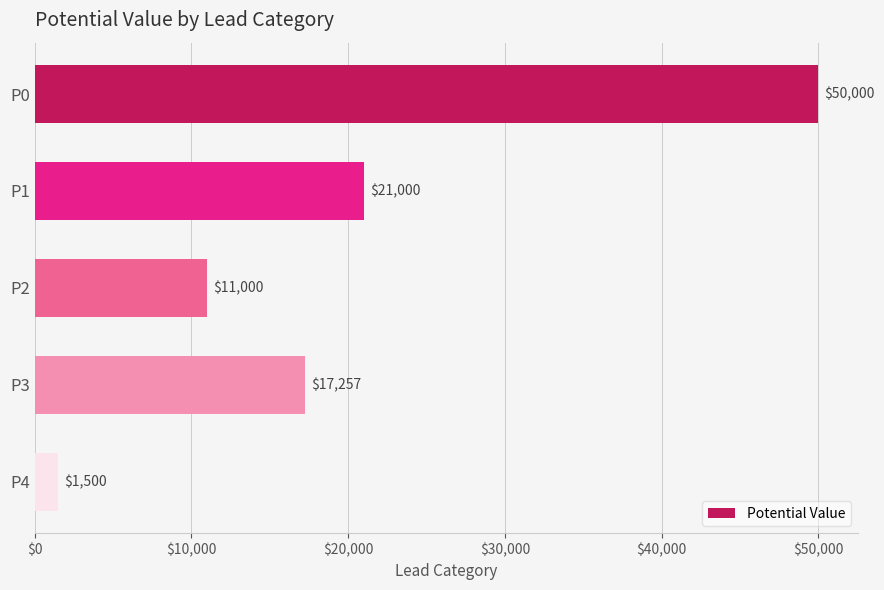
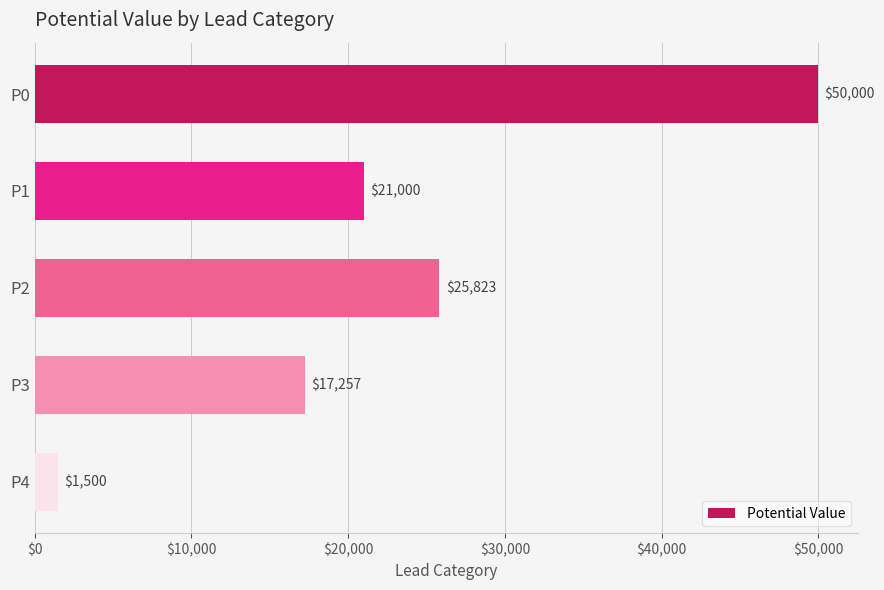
P2: $11,000 -> $25,823
